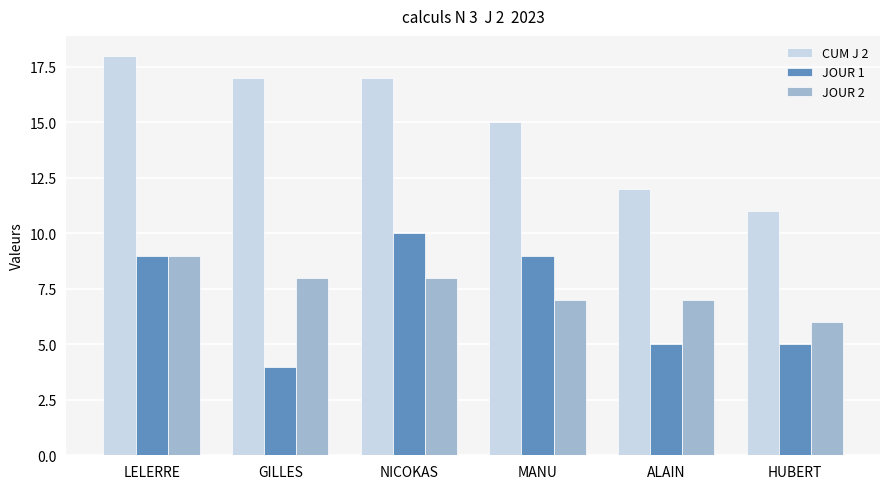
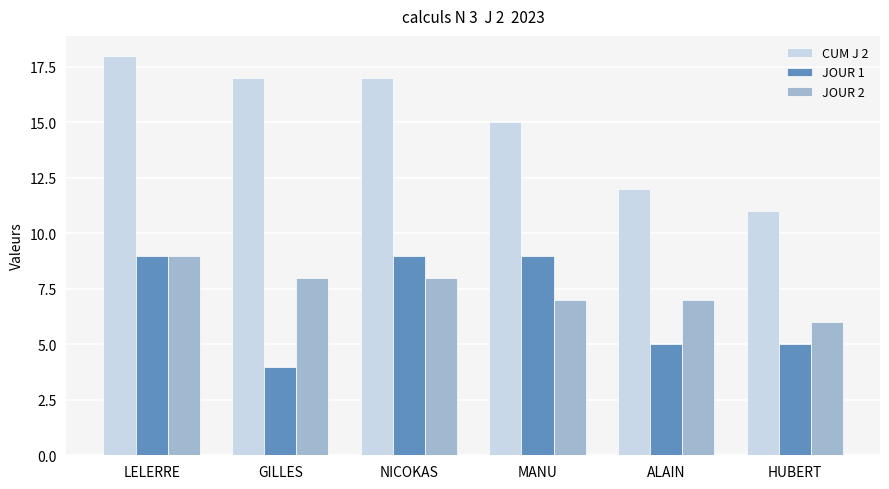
JOUR 1, NICOKAS: 10 -> 9
